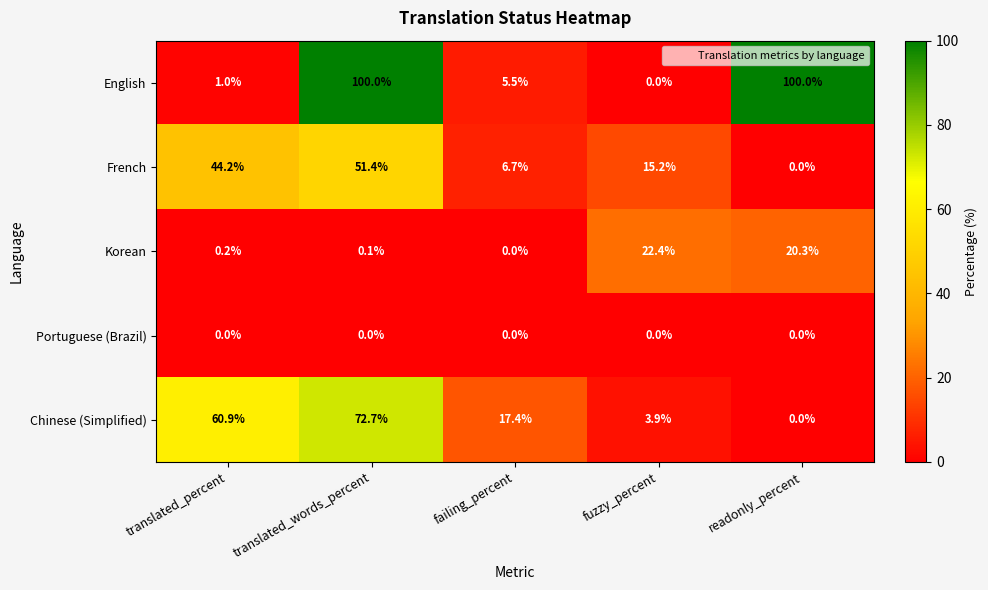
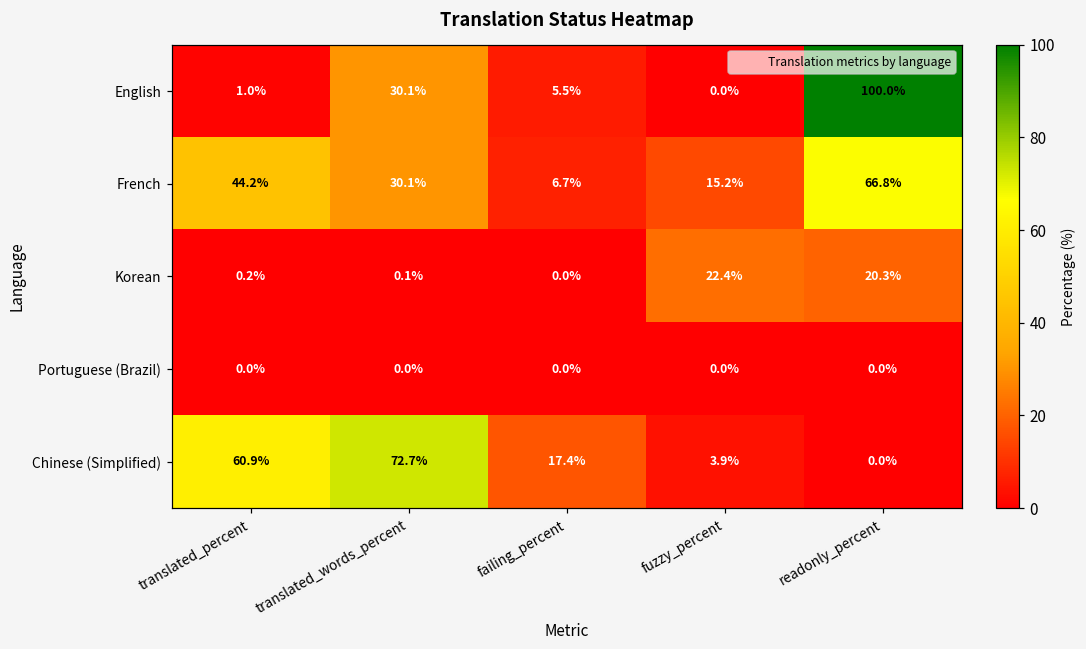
English, translated_words_percent: 100.0% -> 30.1%
French, translated_words_percent: 51.4% -> 30.1%
French, readonly_percent: 0.0% -> 66.8%
